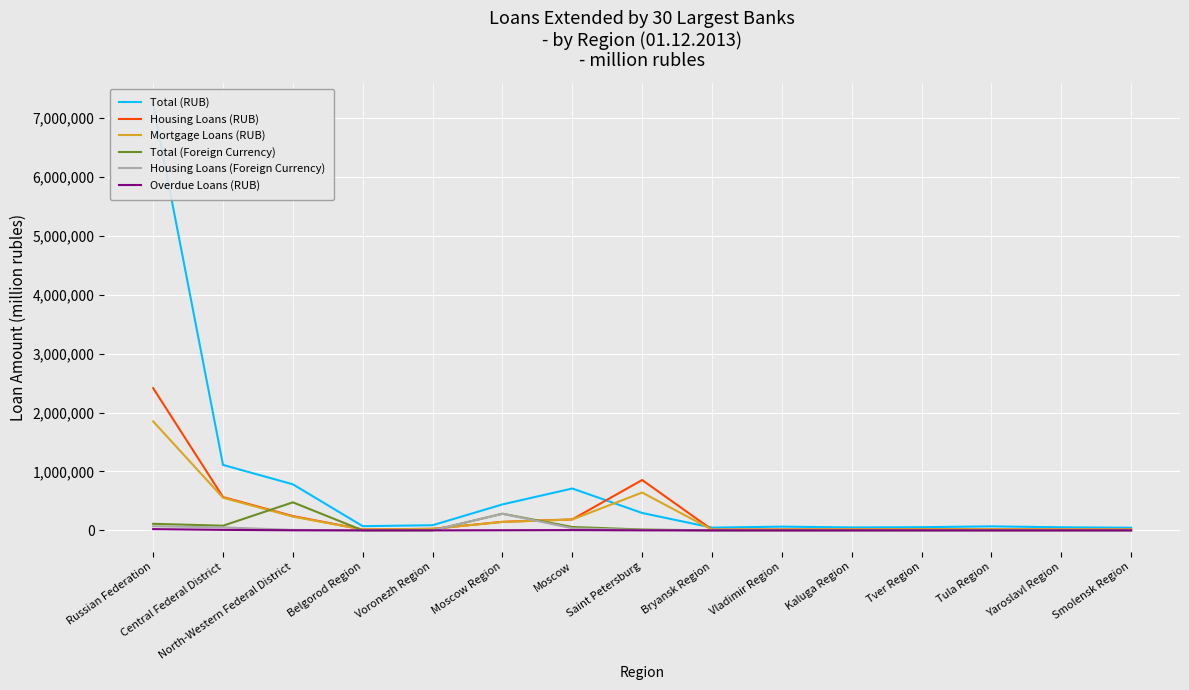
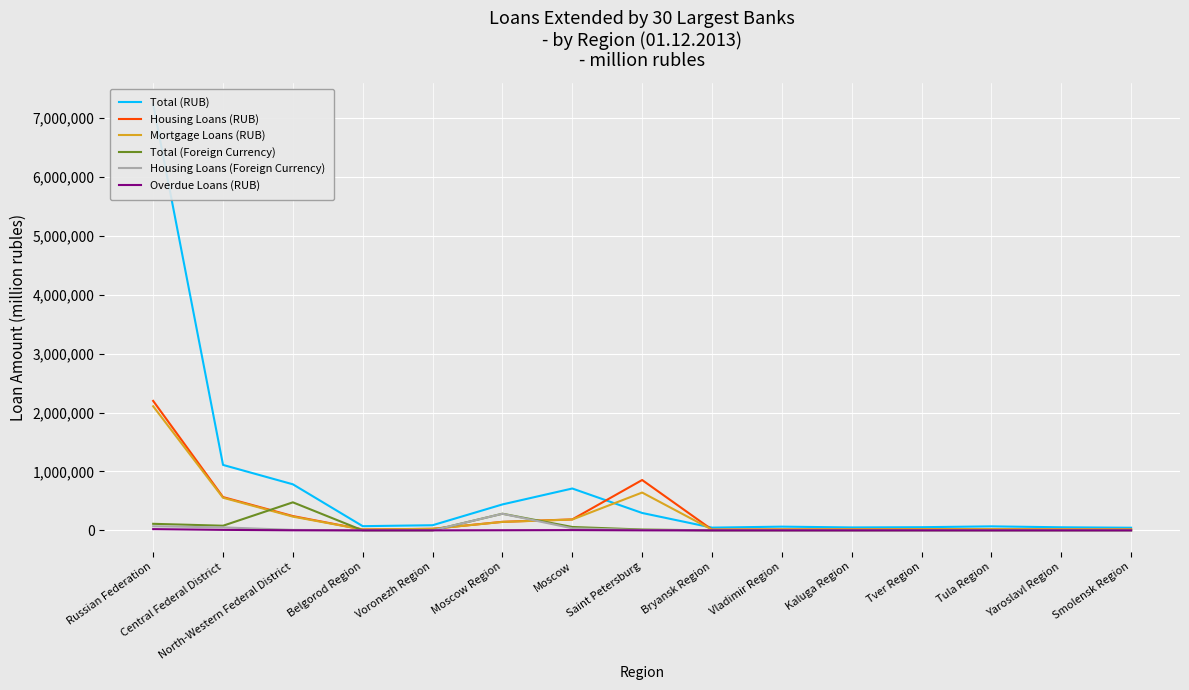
Housing Loans (RUB), Russian Federation: 2,400,000 -> 2,200,000
Mortgage Loans (RUB), Russian Federation: 1,800,000 -> 2,100,000
